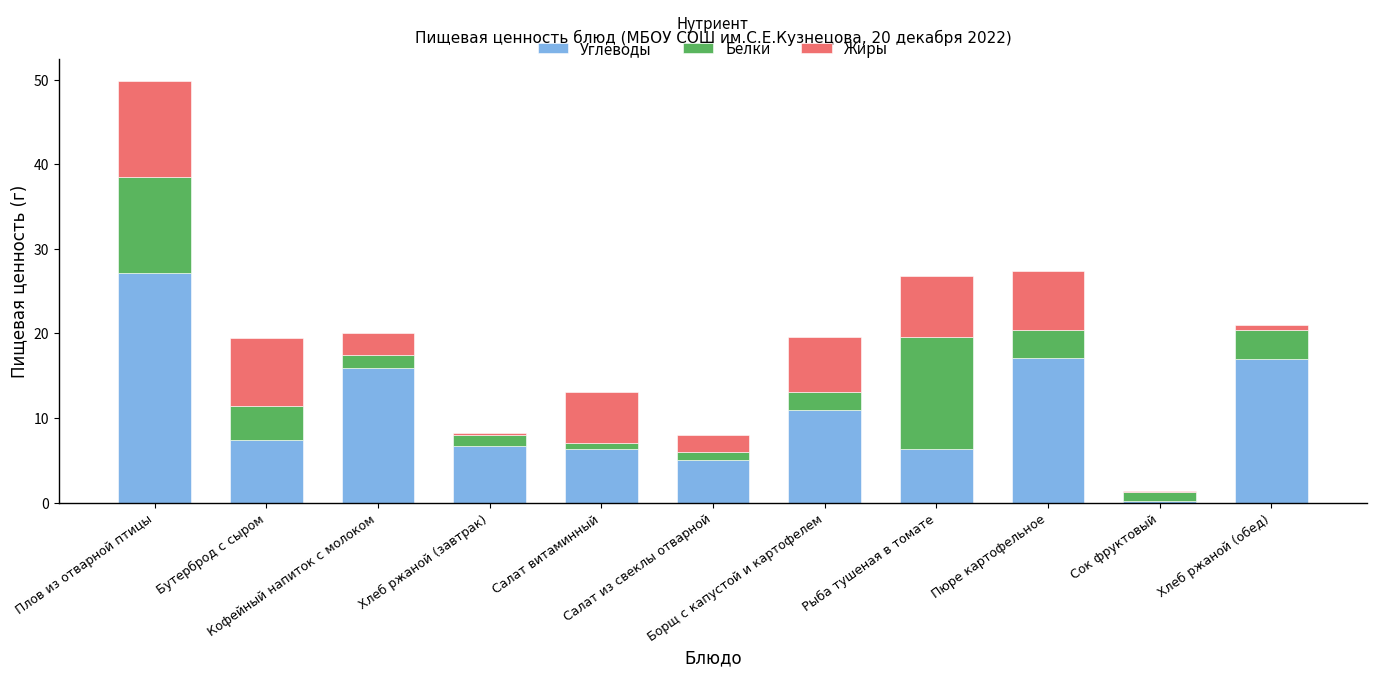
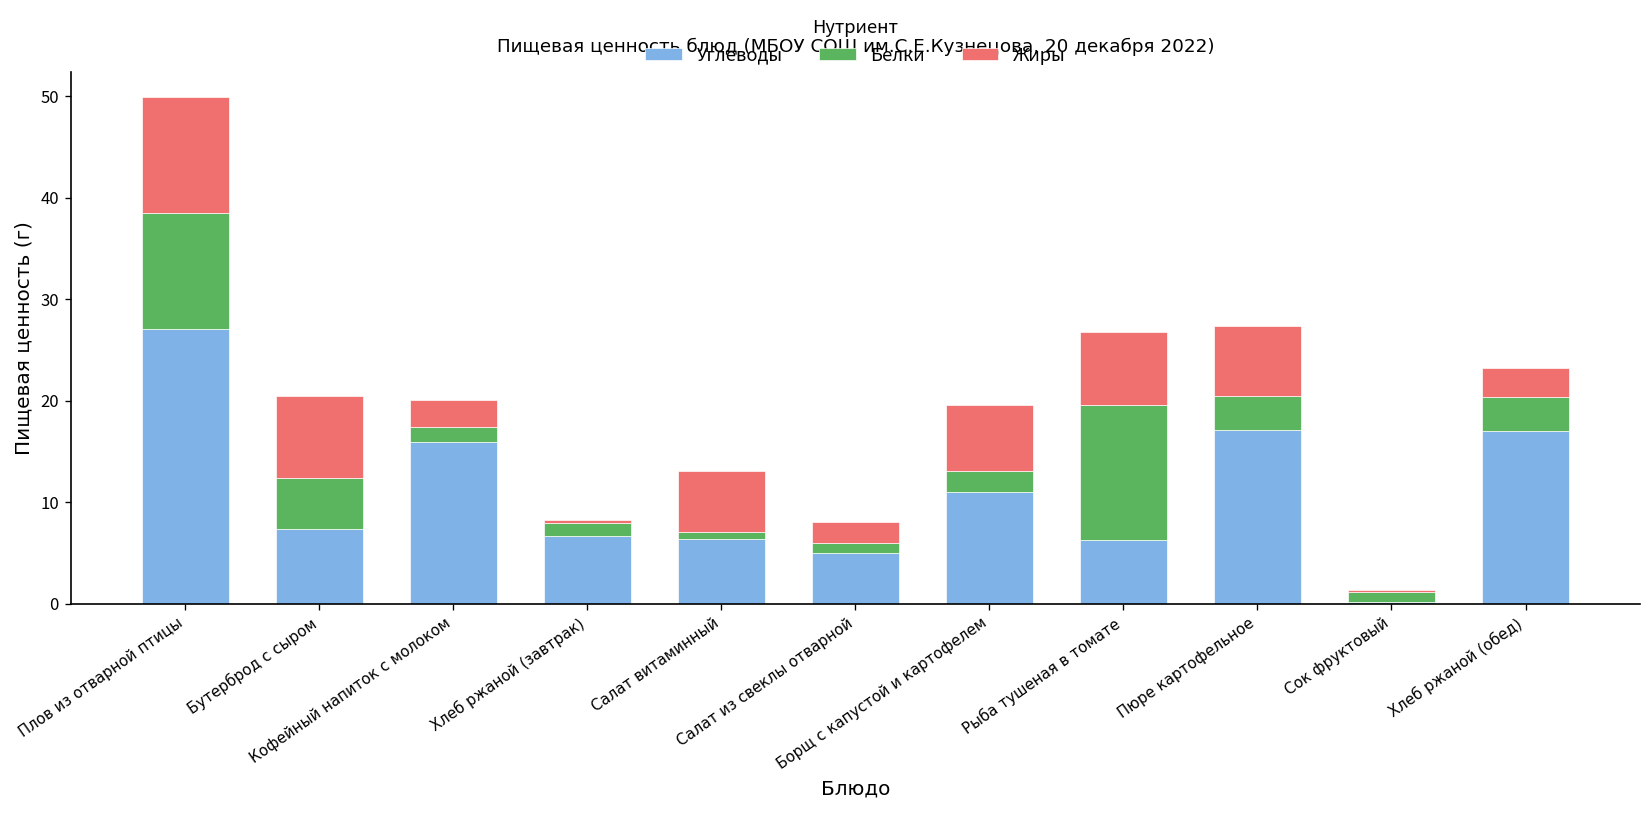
Белки, Бутерброд с сыром: 4 -> 5
Жиры, Хлеб ржаной (обед): 1 -> 3
